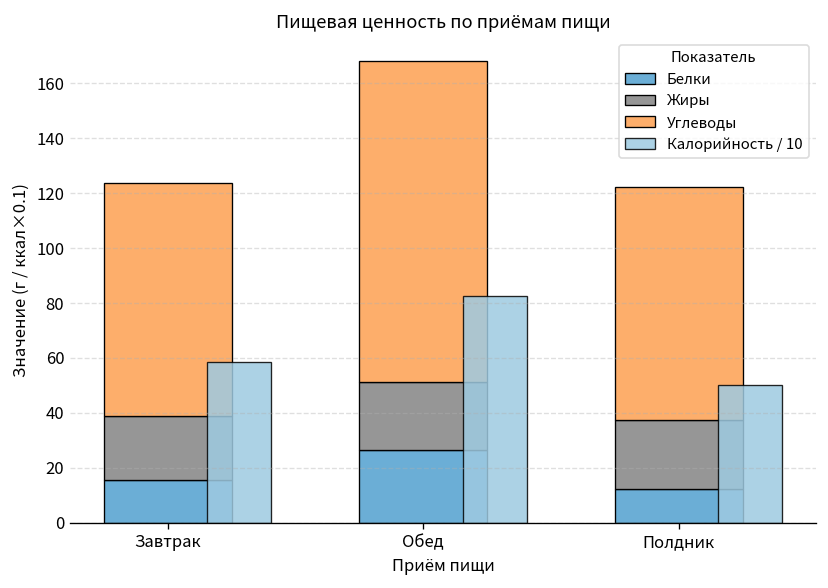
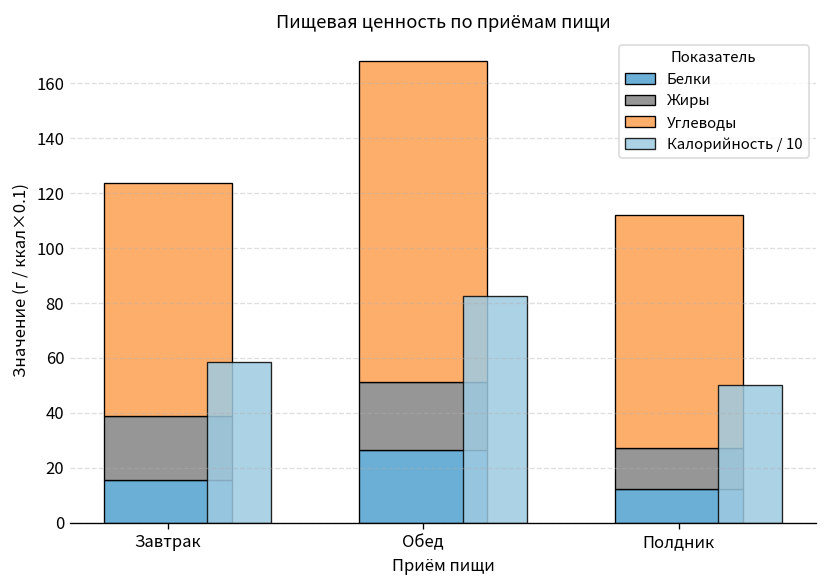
Жиры, Полдник: 25 -> 15
